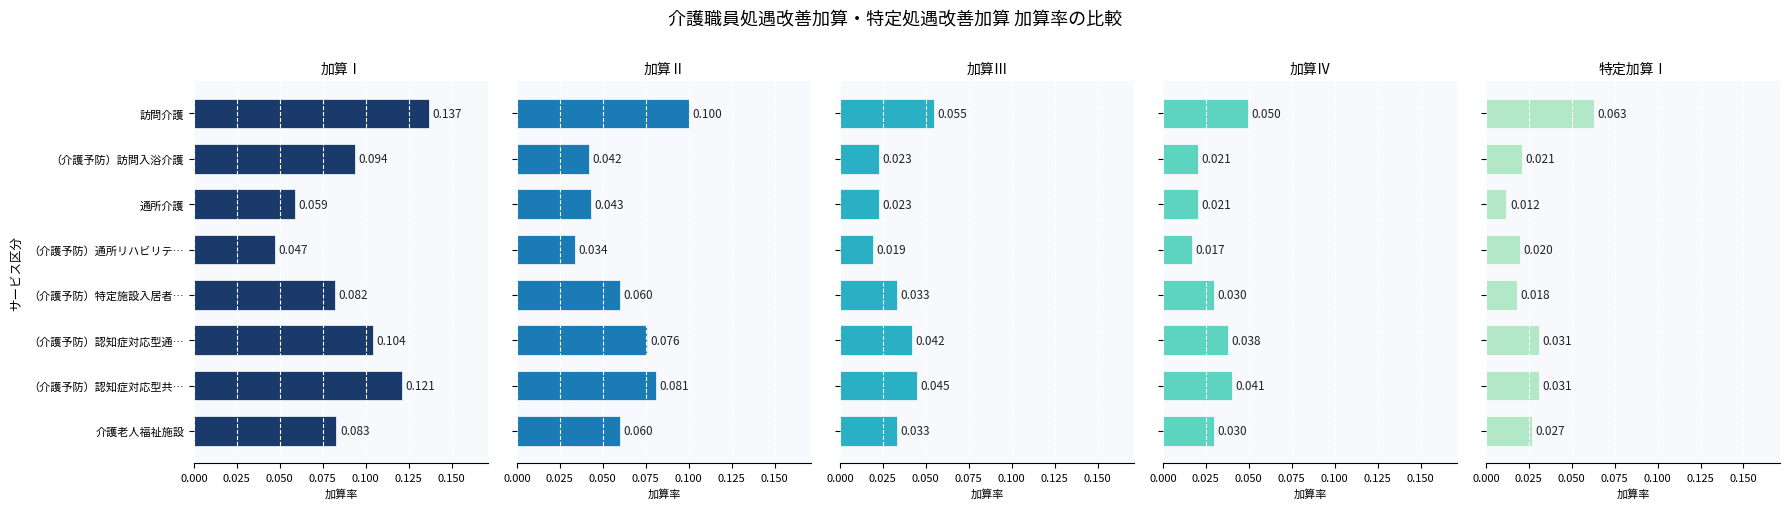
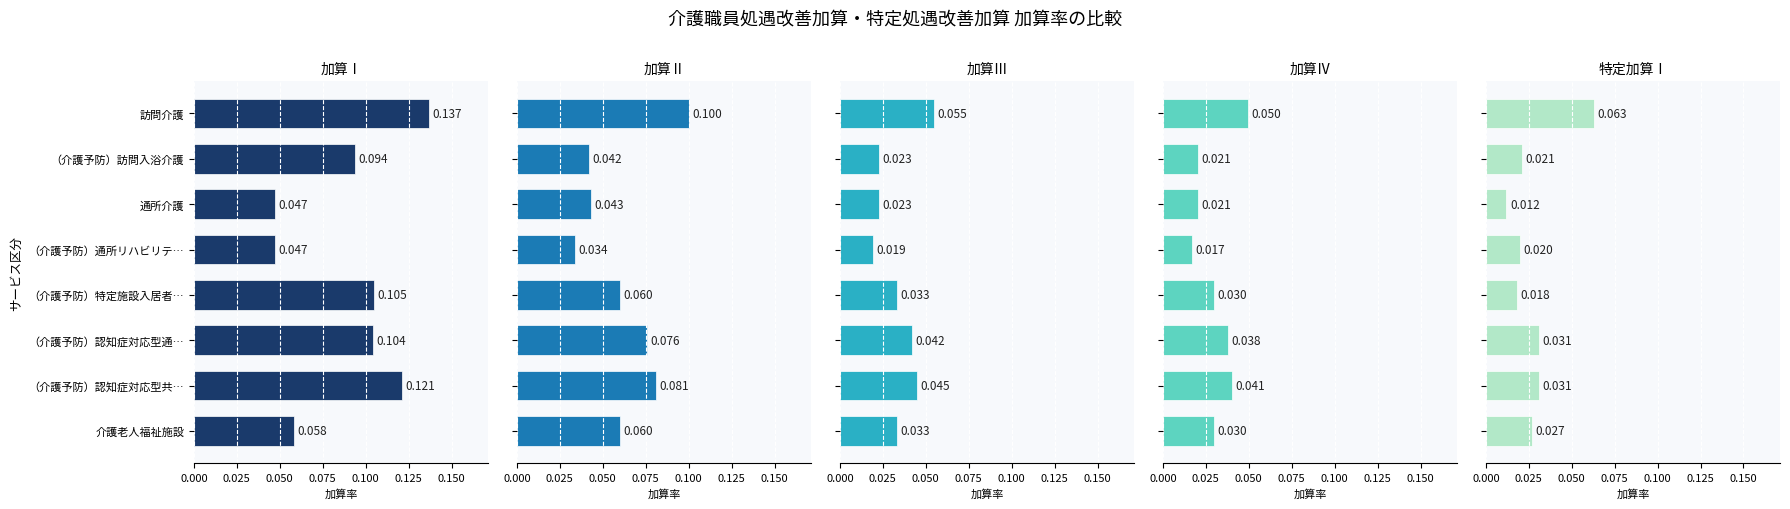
加算Ⅰ, 通所介護: 0.059 -> 0.047
加算Ⅰ, （介護予防）特定施設入居者…: 0.082 -> 0.105
加算Ⅰ, 介護老人福祉施設: 0.083 -> 0.058
